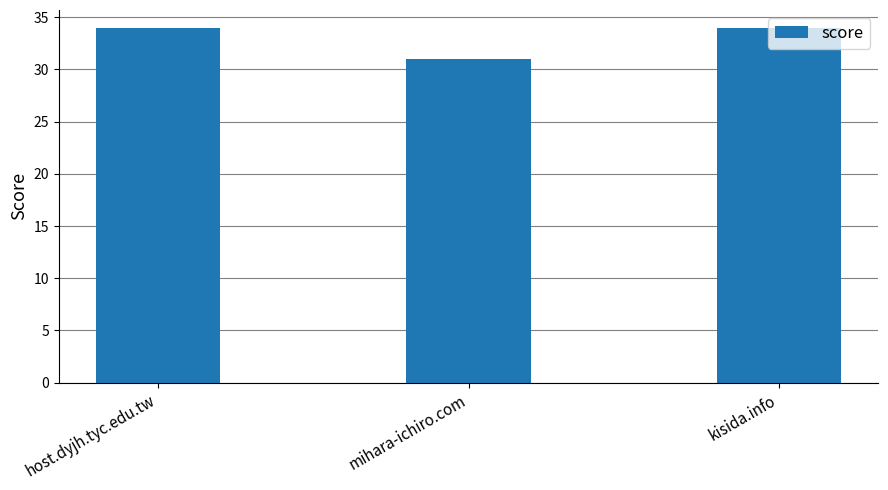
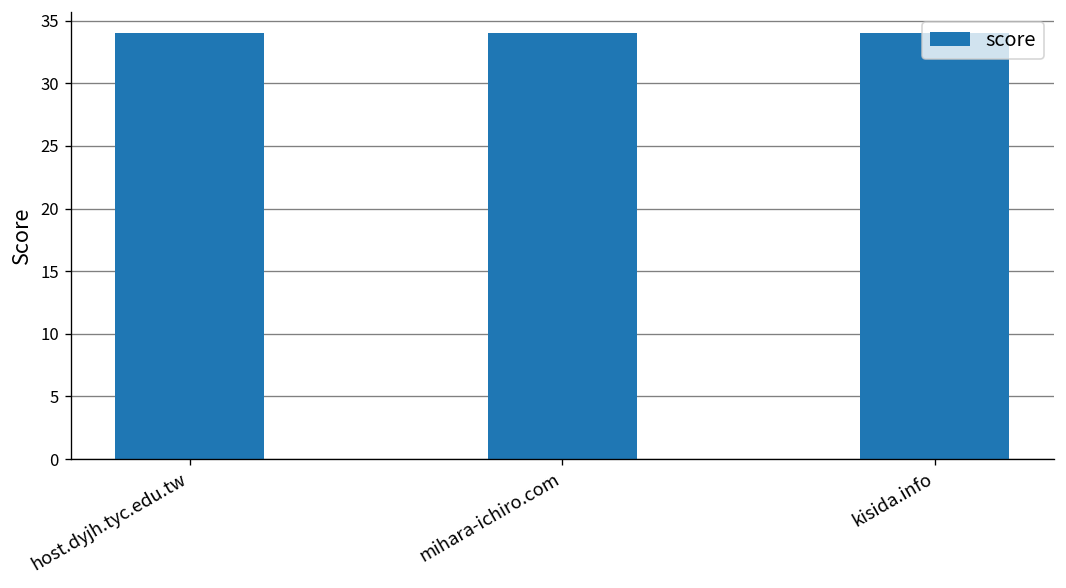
mihara-ichiro.com: 31 -> 34
